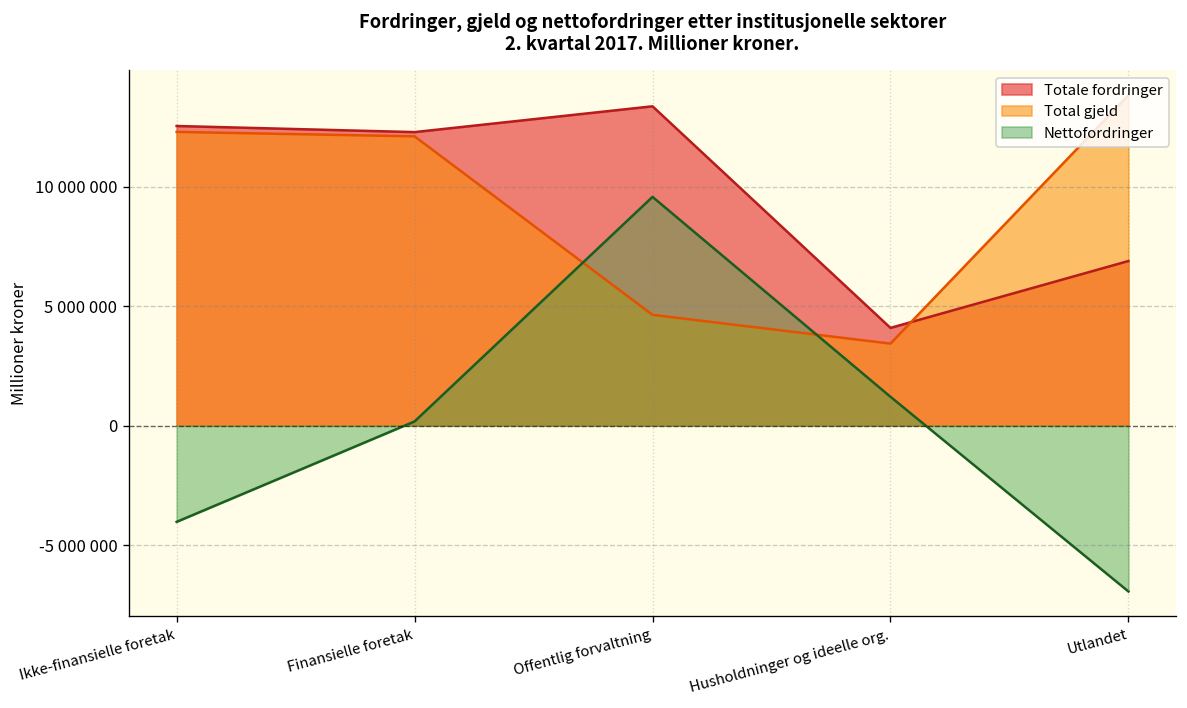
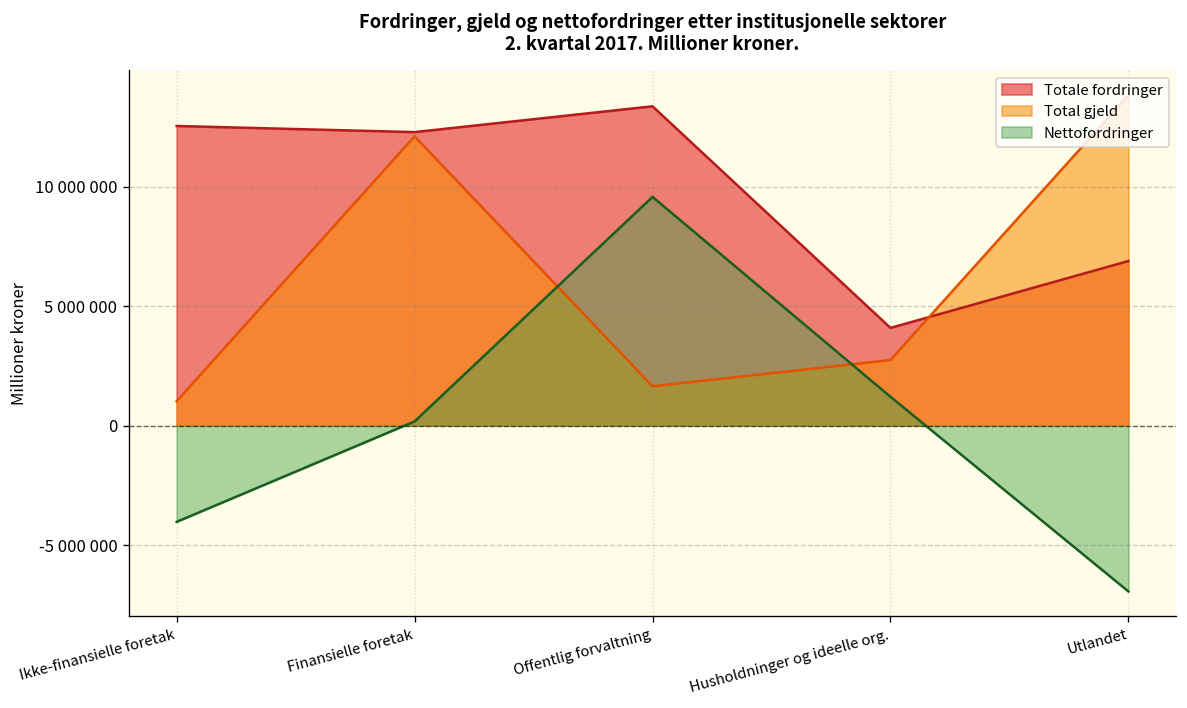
Total gjeld, Ikke-finansielle foretak: 12300000 -> 1000000
Total gjeld, Offentlig forvaltning: 4600000 -> 1600000
Total gjeld, Husholdninger og ideelle org.: 3400000 -> 2700000
